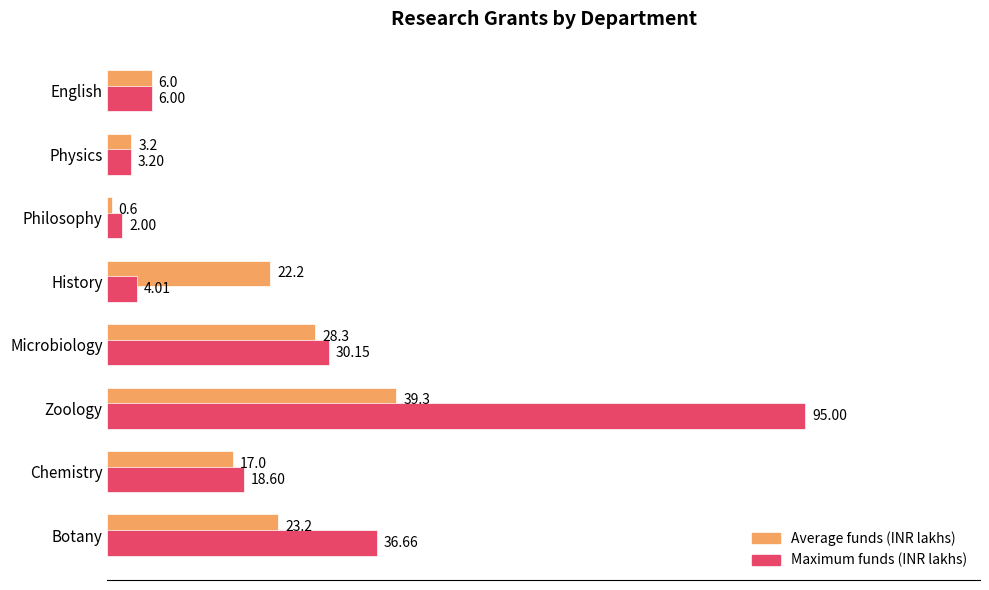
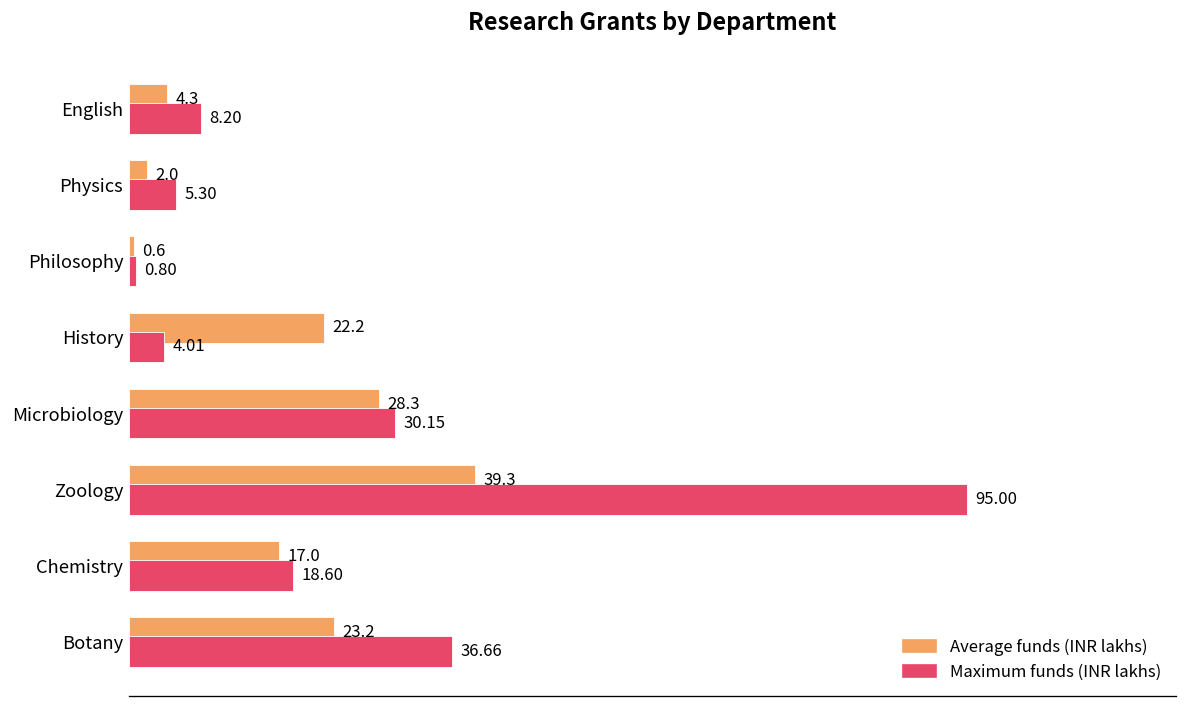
Average funds (INR lakhs), English: 6.0 -> 4.3
Maximum funds (INR lakhs), English: 6.00 -> 8.20
Average funds (INR lakhs), Physics: 3.2 -> 2.0
Maximum funds (INR lakhs), Physics: 3.20 -> 5.30
Maximum funds (INR lakhs), Philosophy: 2.00 -> 0.80
